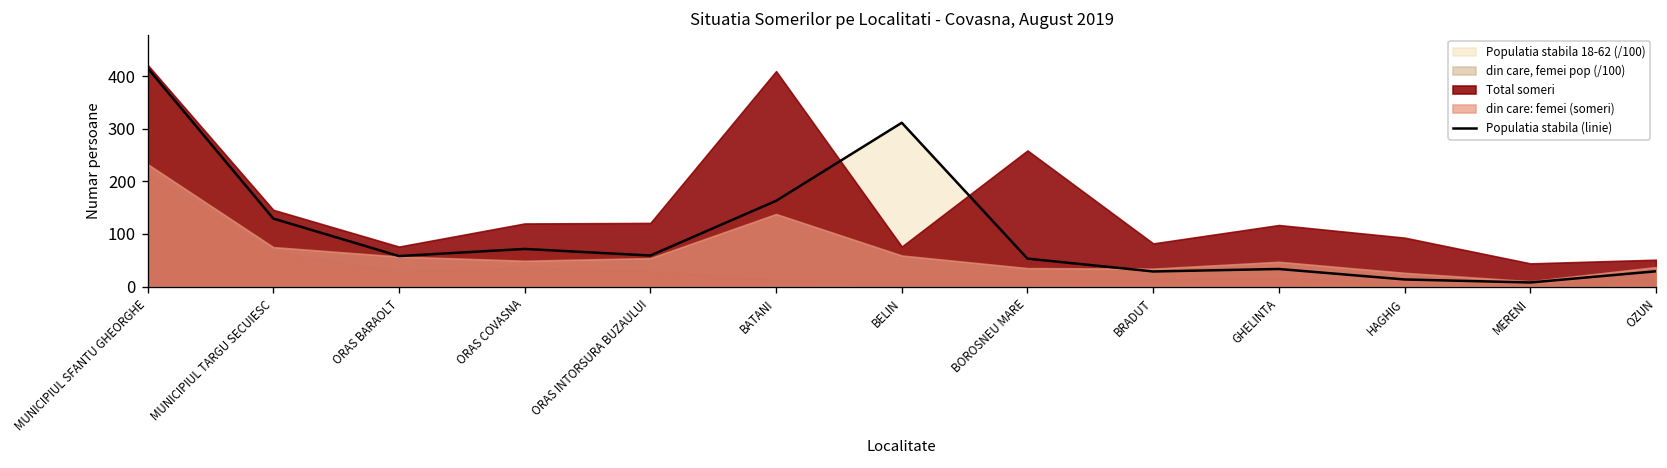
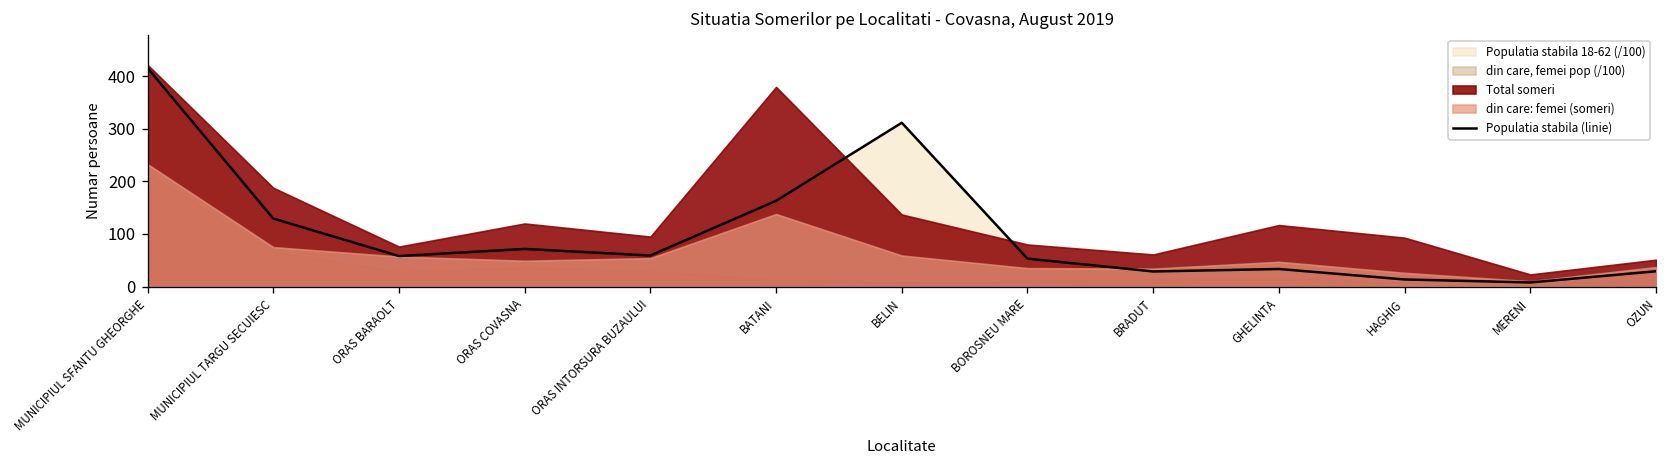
Total someri, MUNICIPIUL TARGU SECUIESC: 150 -> 190
Total someri, ORAS INTORSURA BUZAULUI: 120 -> 100
Total someri, BATANI: 410 -> 380
Total someri, BELIN: 80 -> 140
Total someri, BOROSNEU MARE: 260 -> 80
Total someri, BRADUT: 80 -> 60
Total someri, MERENI: 40 -> 20
